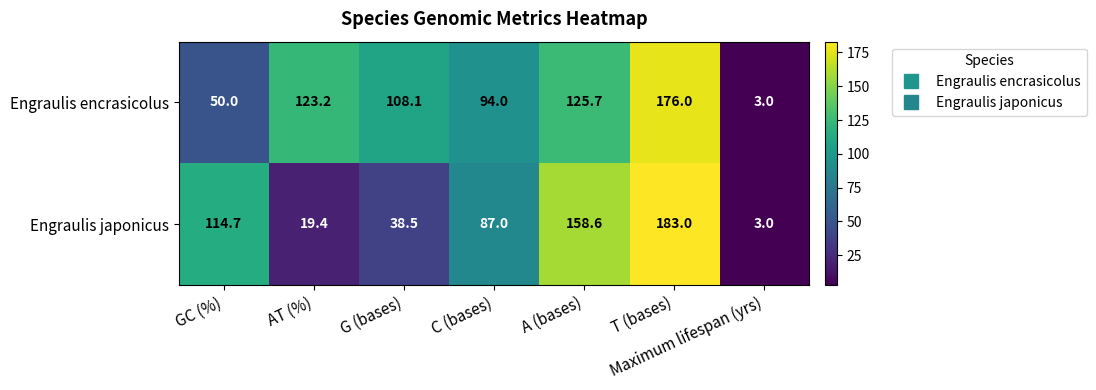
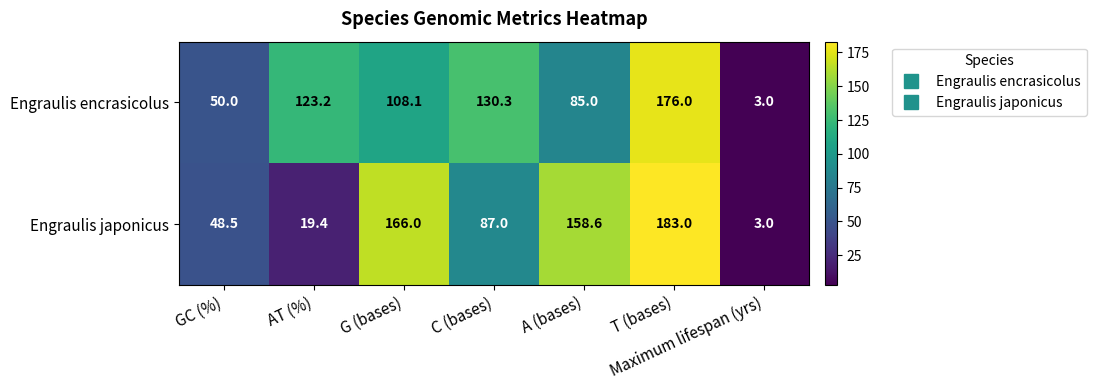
Engraulis encrasicolus, C (bases): 94.0 -> 130.3
Engraulis encrasicolus, A (bases): 125.7 -> 85.0
Engraulis japonicus, GC (%): 114.7 -> 48.5
Engraulis japonicus, G (bases): 38.5 -> 166.0
